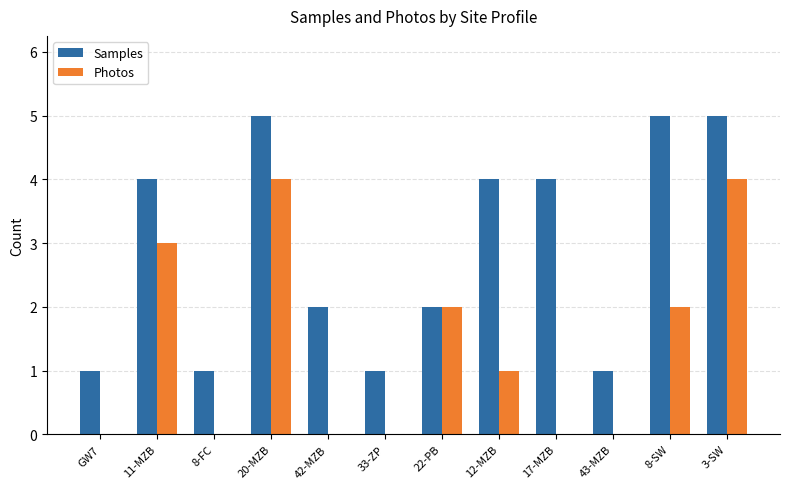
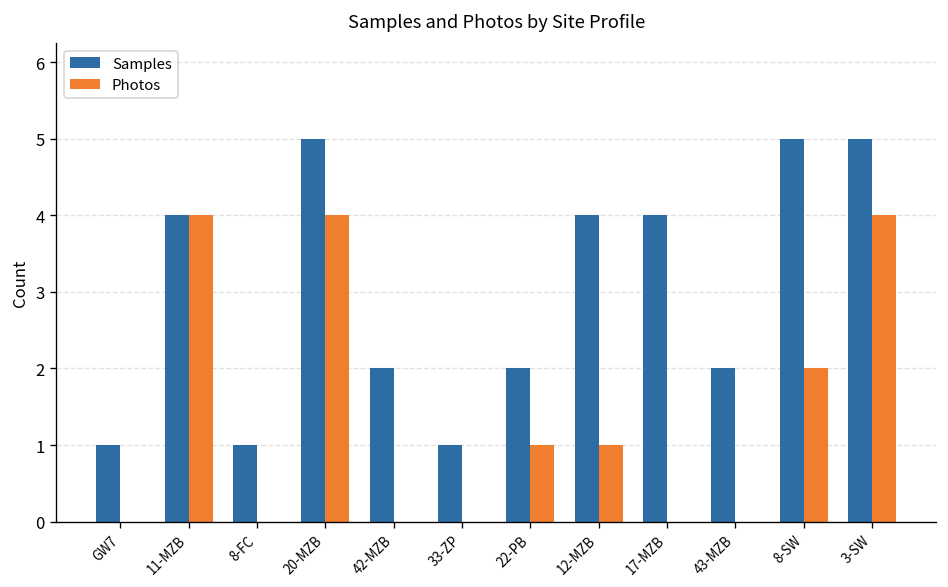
Photos, 11-MZB: 3 -> 4
Photos, 22-PB: 2 -> 1
Samples, 43-MZB: 1 -> 2
